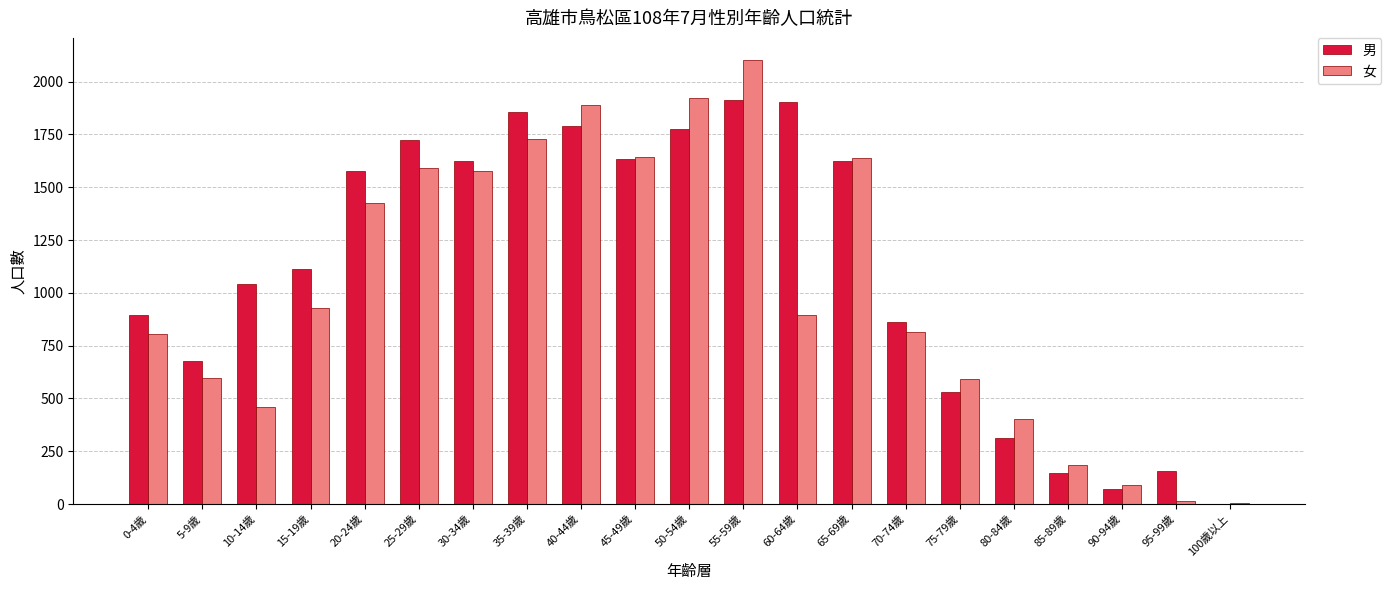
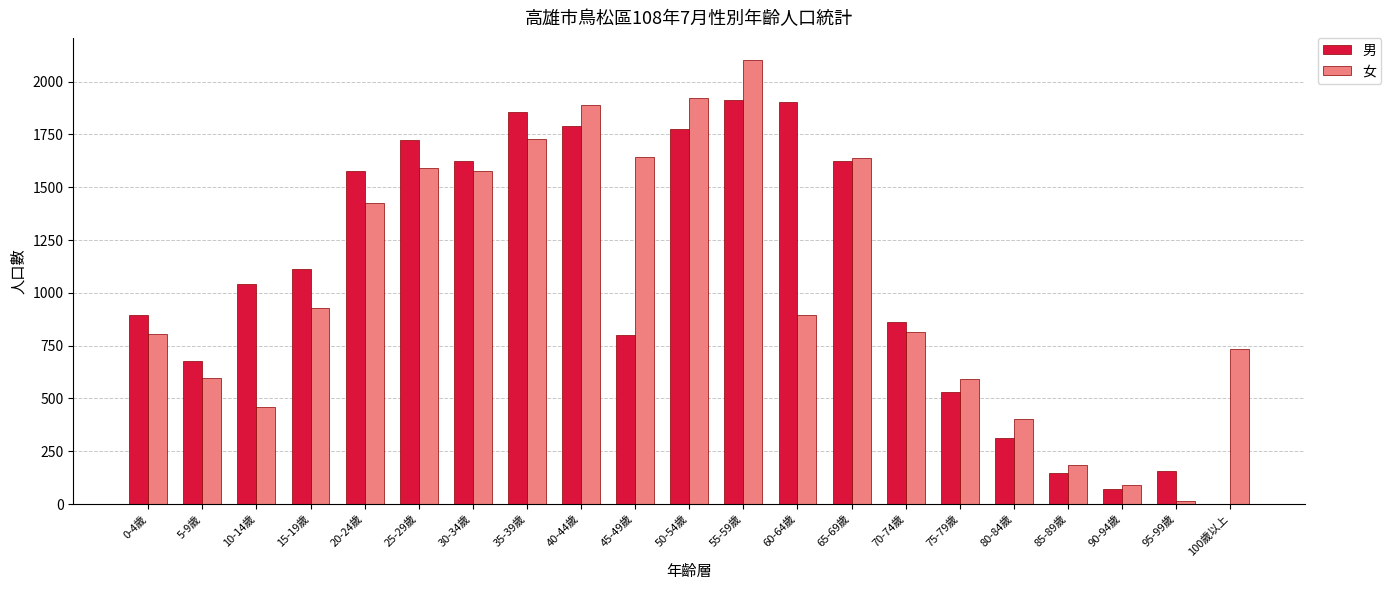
男, 45-49歲: 1640 -> 800
女, 100歲以上: 0 -> 730
